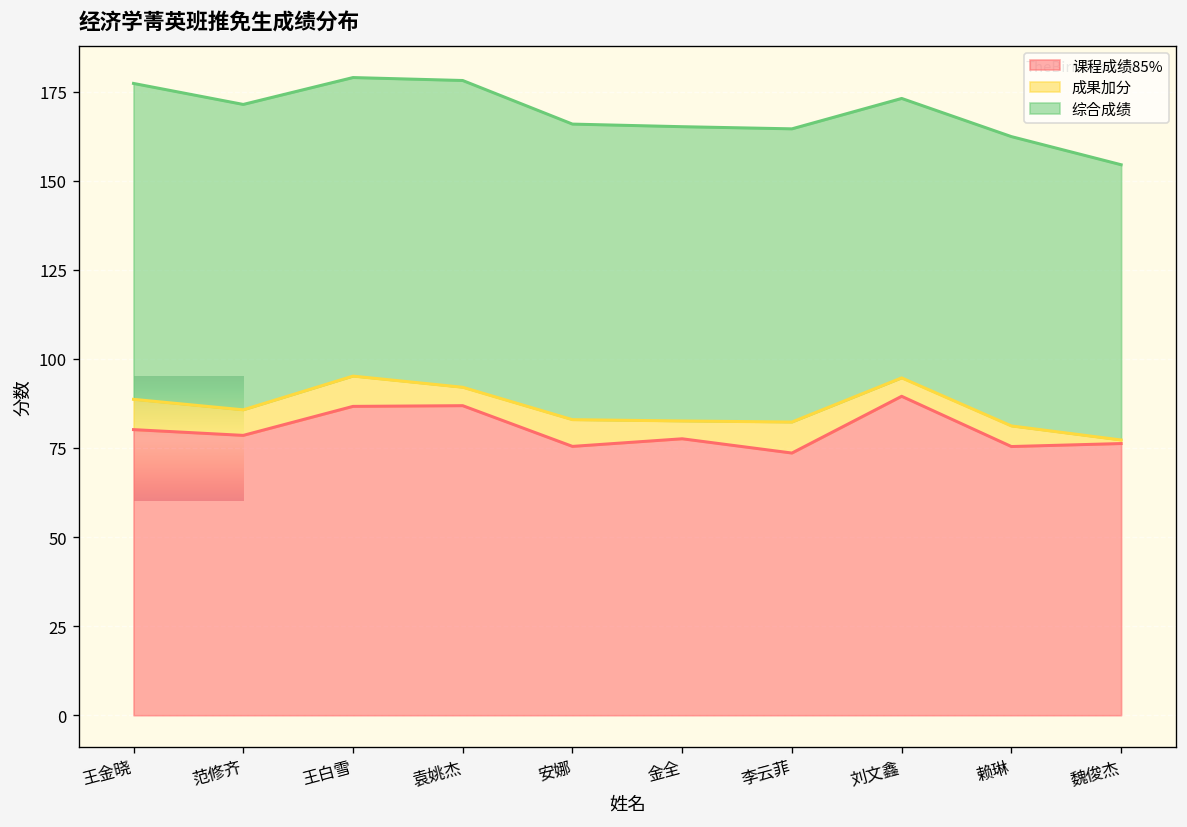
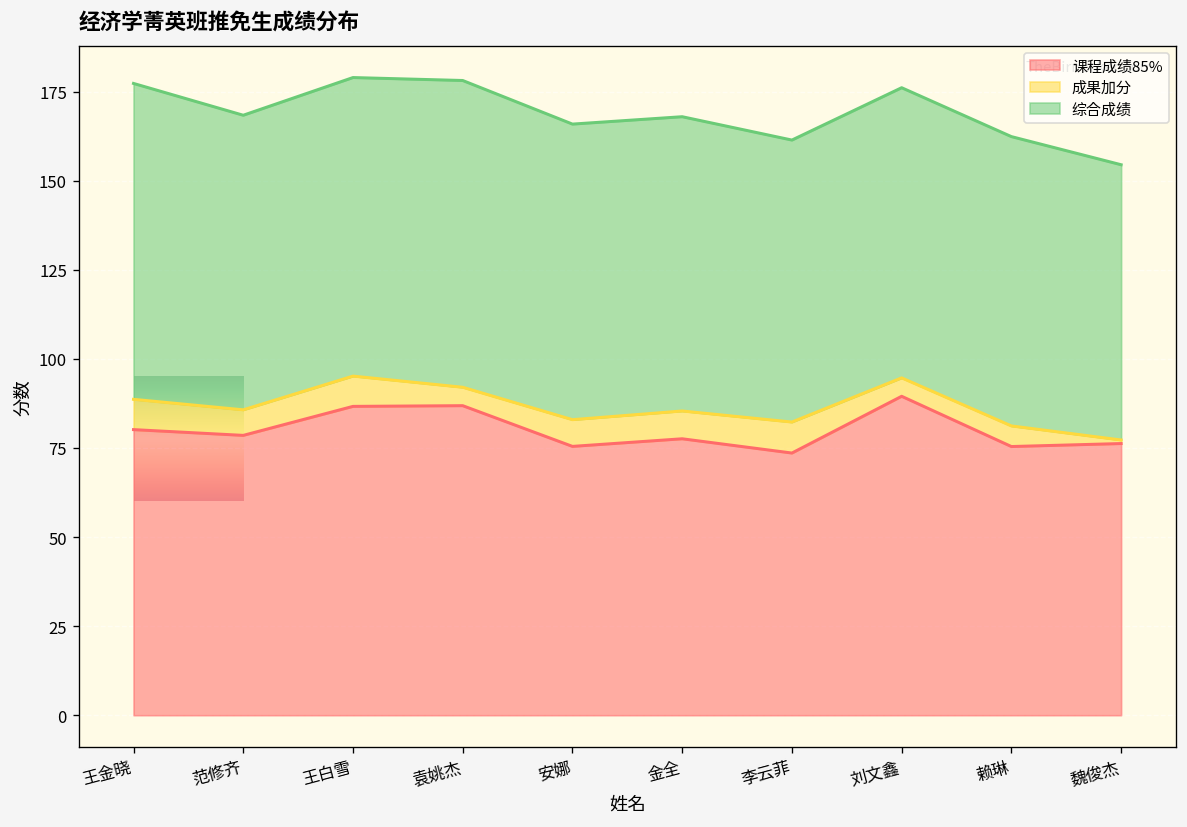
综合成绩, 范修齐: 86 -> 83
成果加分, 金全: 5 -> 8
综合成绩, 李云菲: 82 -> 79
综合成绩, 刘文鑫: 78 -> 81
